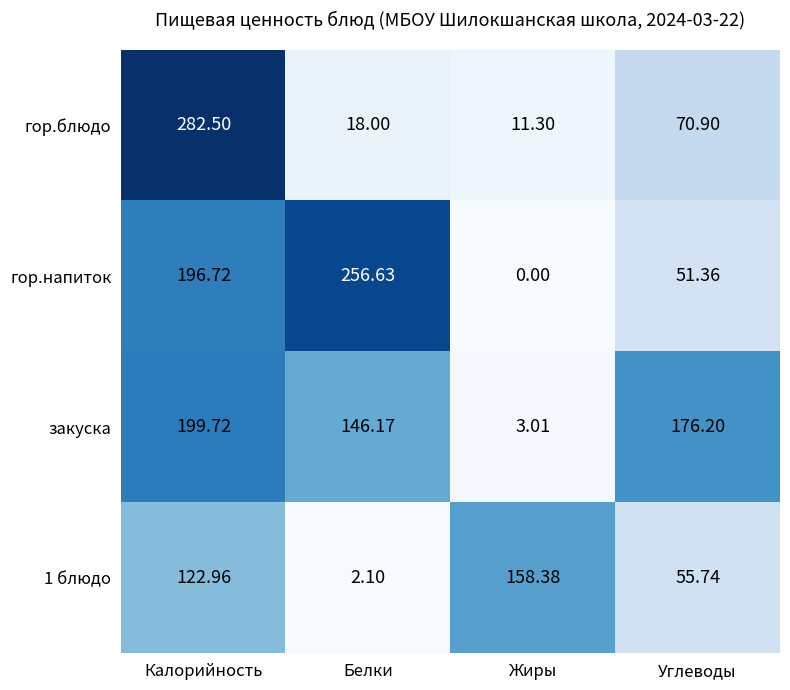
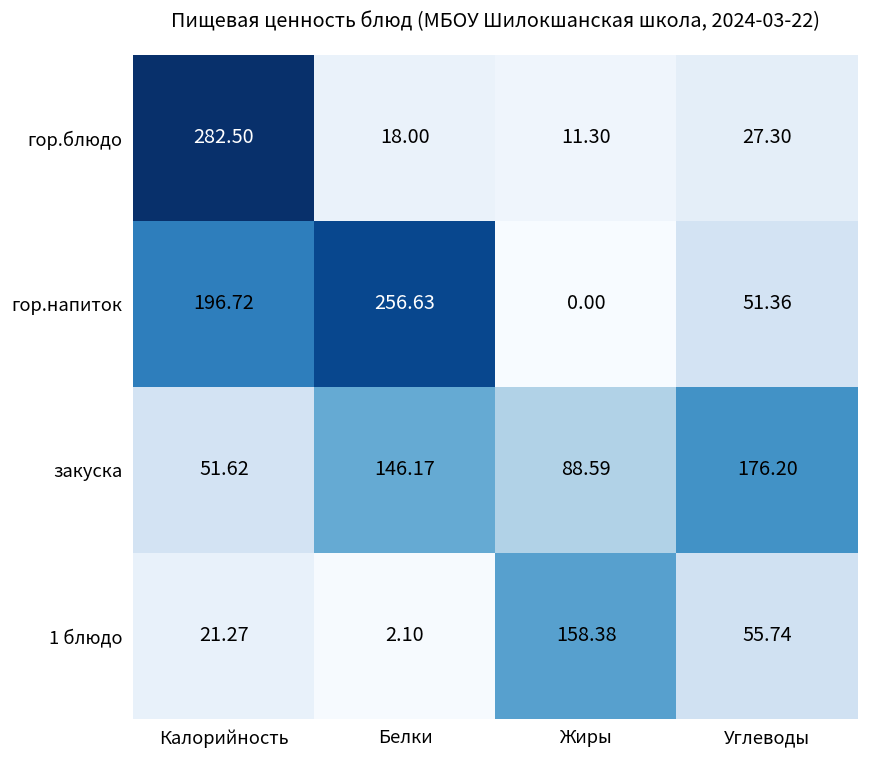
гор.блюдо, Углеводы: 70.90 -> 27.30
закуска, Калорийность: 199.72 -> 51.62
закуска, Жиры: 3.01 -> 88.59
1 блюдо, Калорийность: 122.96 -> 21.27
